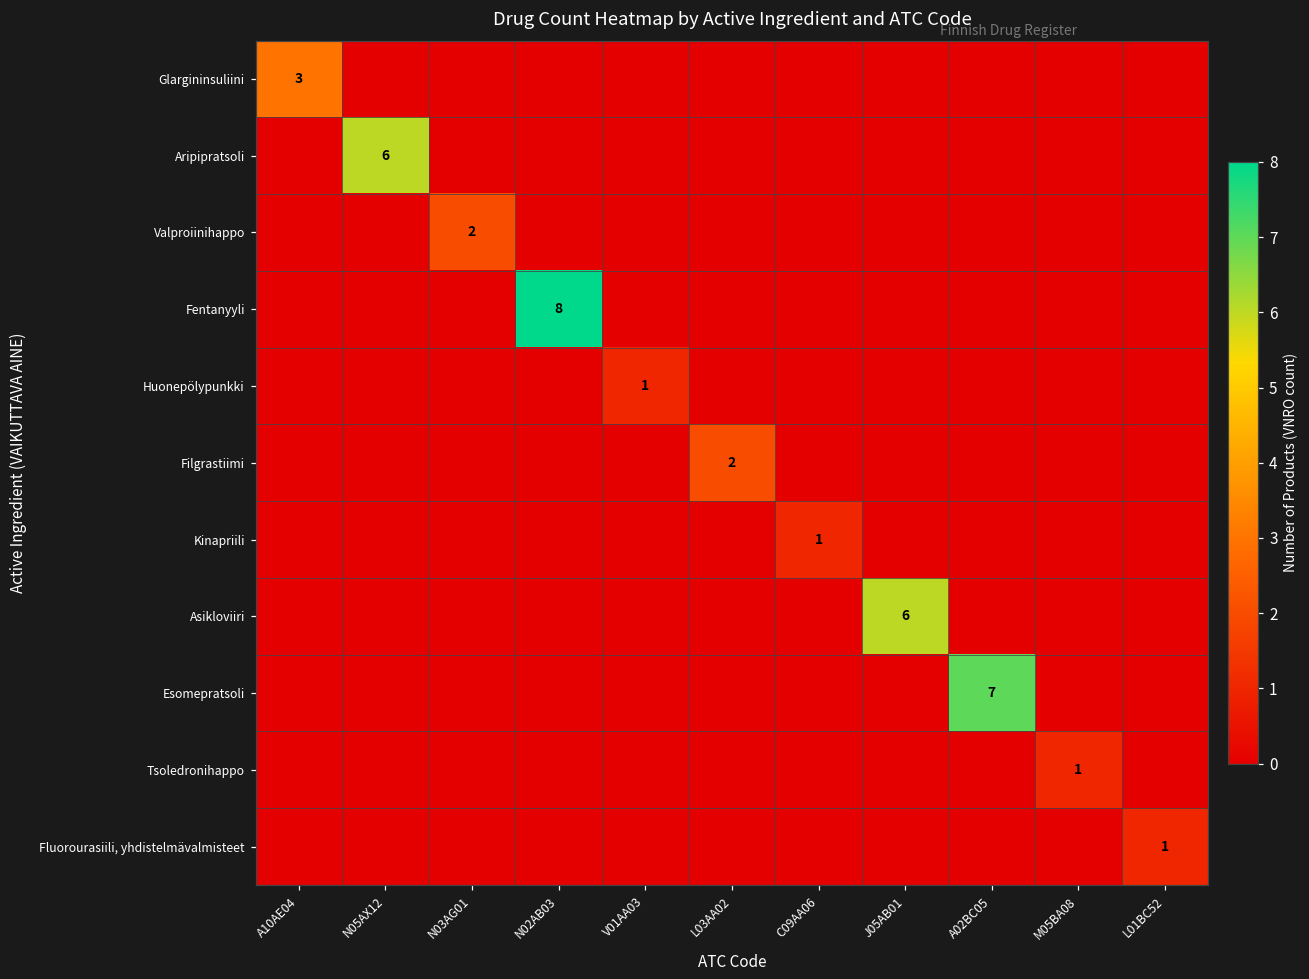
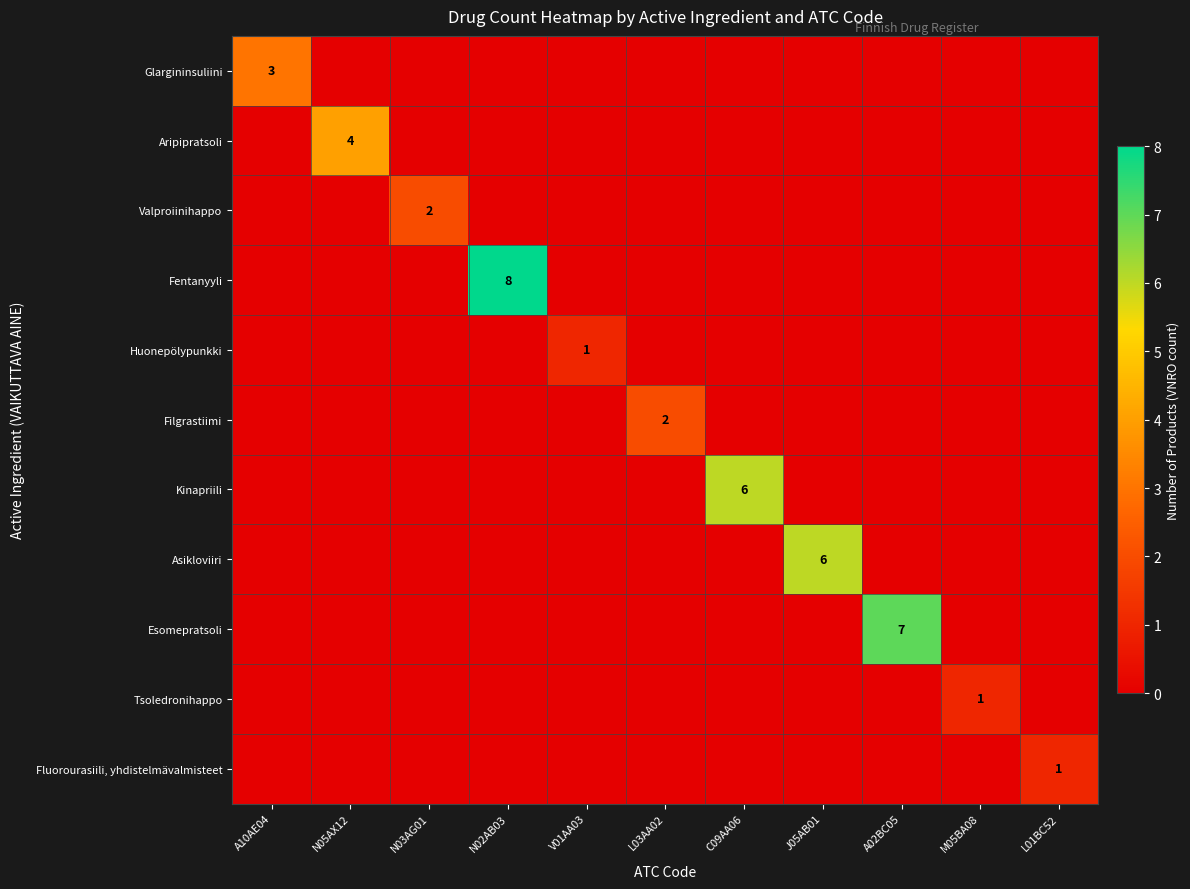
Aripipratsoli, N05AX12: 6 -> 4
Kinapriili, C09AA06: 1 -> 6
